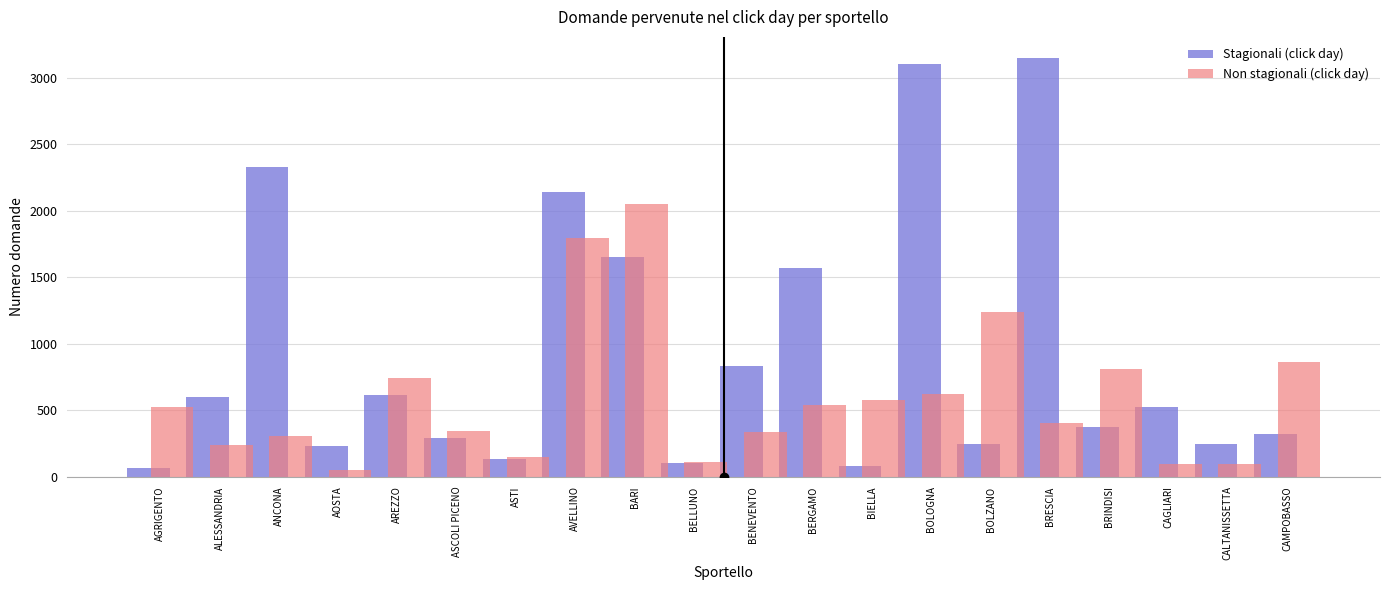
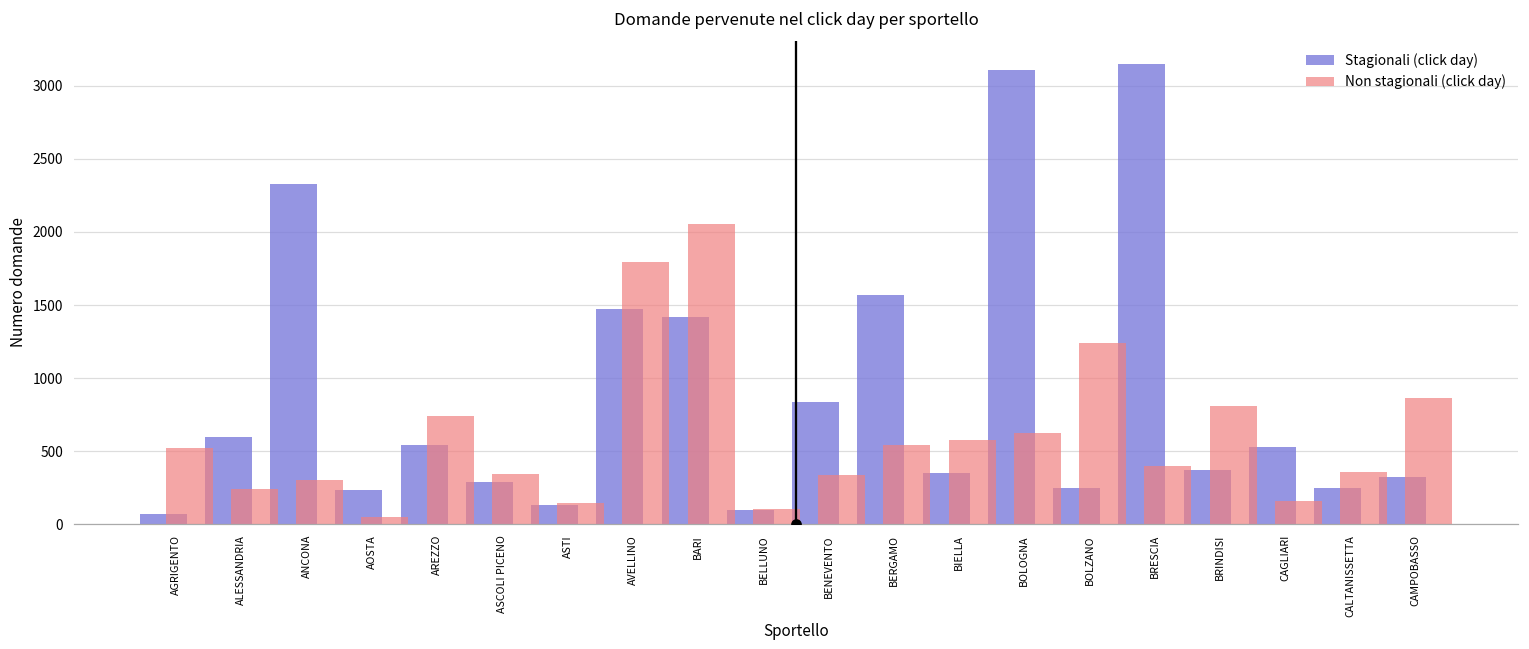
Stagionali (click day), AREZZO: 620 -> 540
Stagionali (click day), AVELLINO: 2140 -> 1470
Stagionali (click day), BARI: 1650 -> 1420
Stagionali (click day), BIELLA: 80 -> 350
Non stagionali (click day), CAGLIARI: 100 -> 160
Non stagionali (click day), CALTANISSETTA: 90 -> 360
